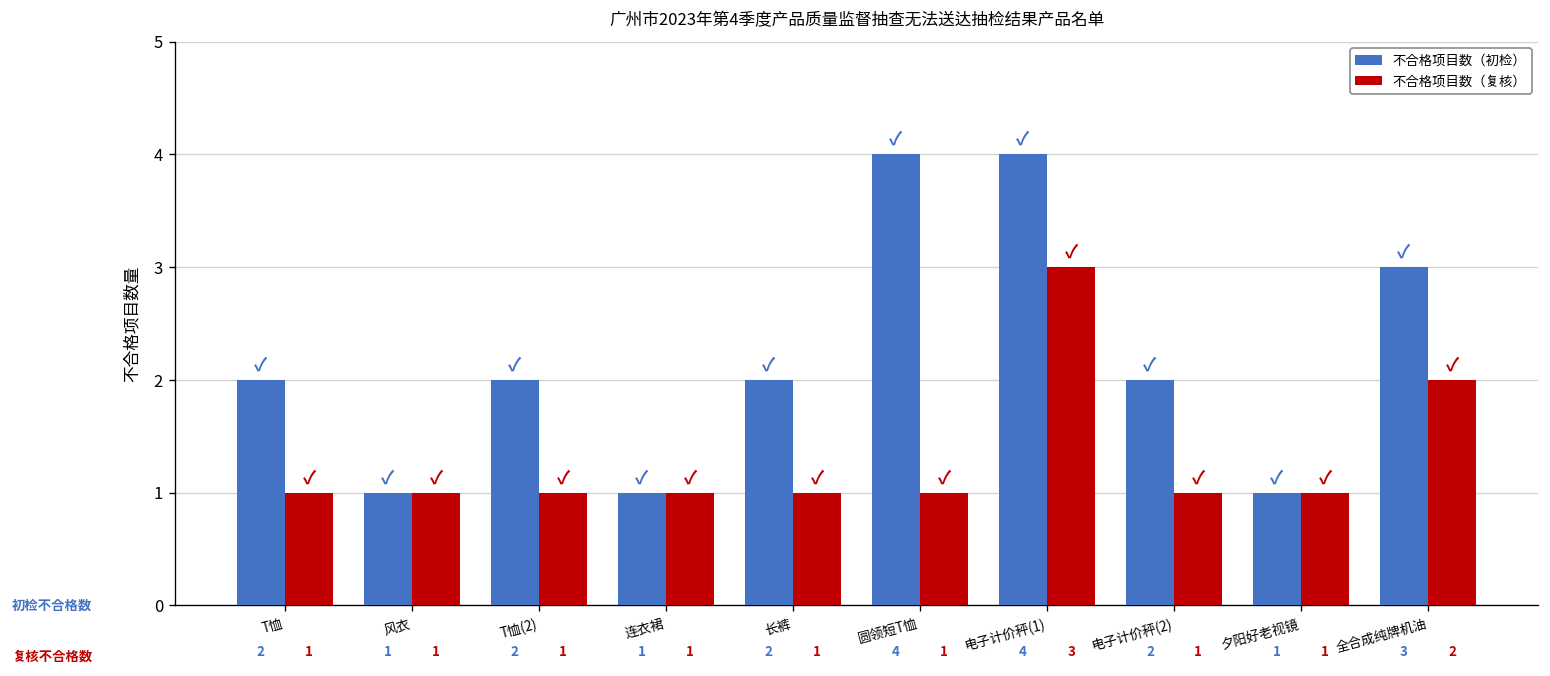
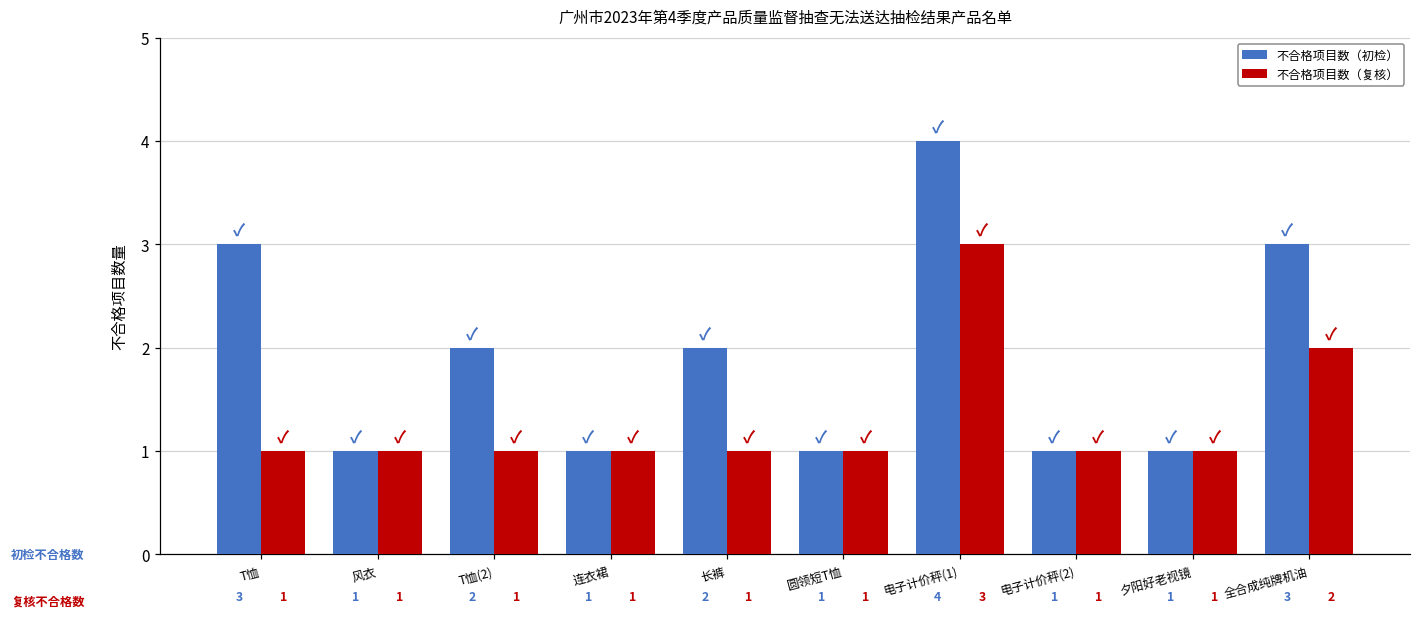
不合格项目数（初检）, T恤: 2 -> 3
不合格项目数（初检）, 圆领短T恤: 4 -> 1
不合格项目数（初检）, 电子计价秤(2): 2 -> 1
